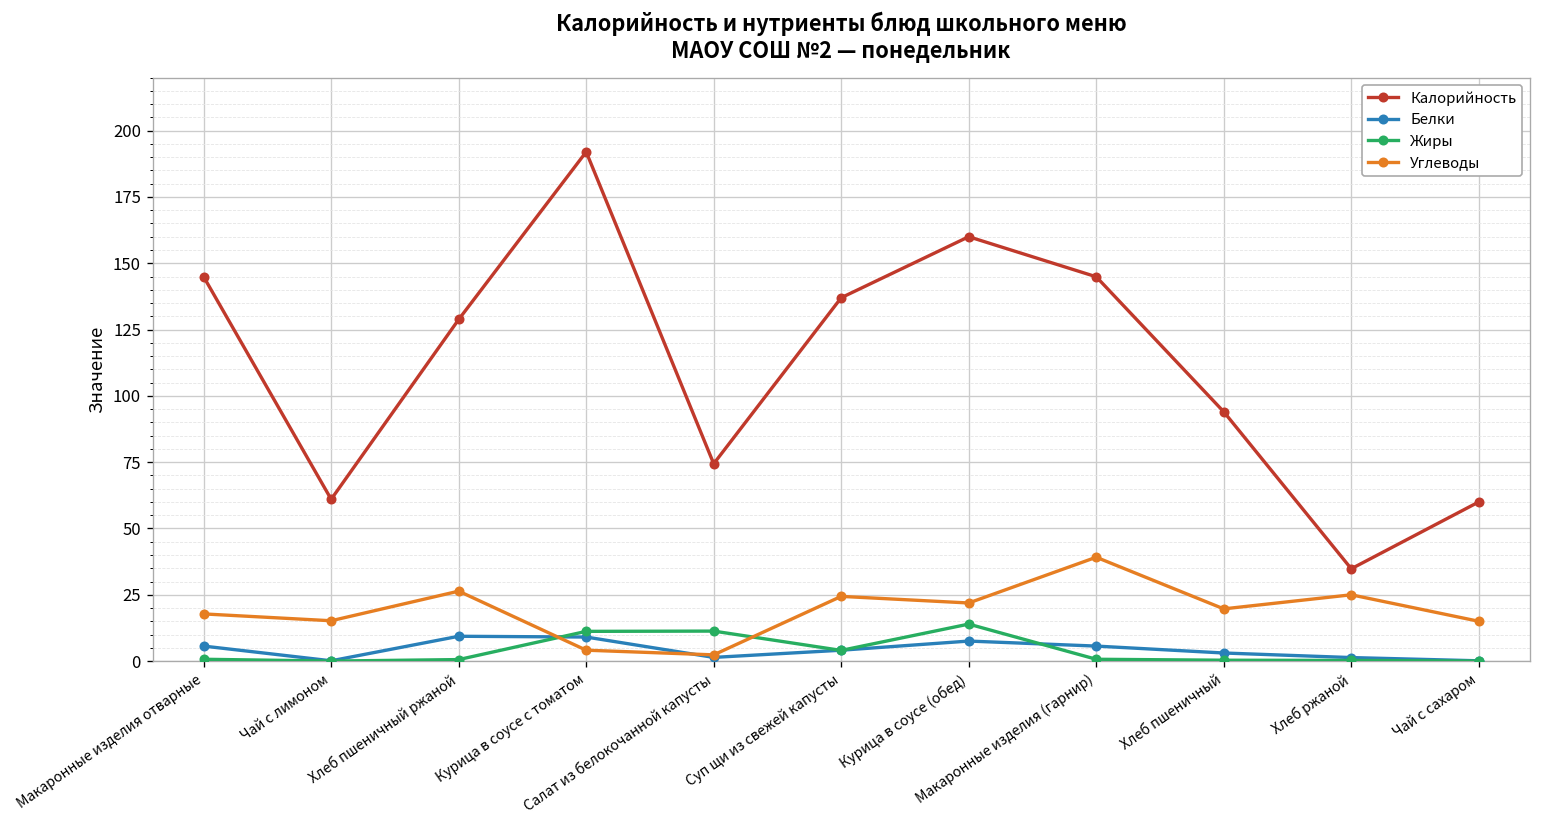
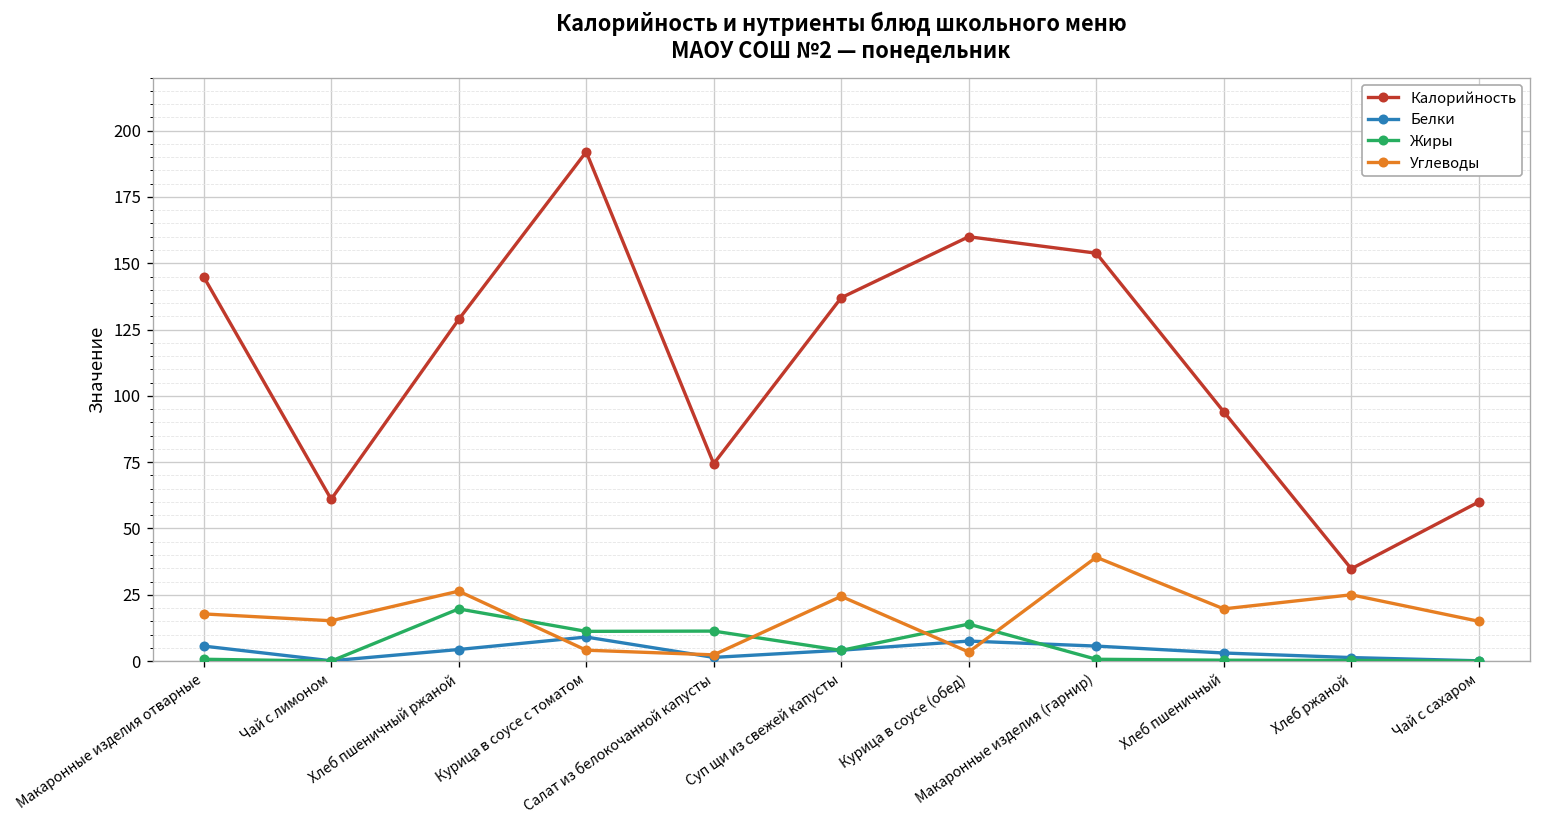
Белки, Хлеб пшеничный ржаной: 9 -> 4
Жиры, Хлеб пшеничный ржаной: 1 -> 20
Углеводы, Курица в соусе (обед): 22 -> 3
Калорийность, Макаронные изделия (гарнир): 145 -> 154
